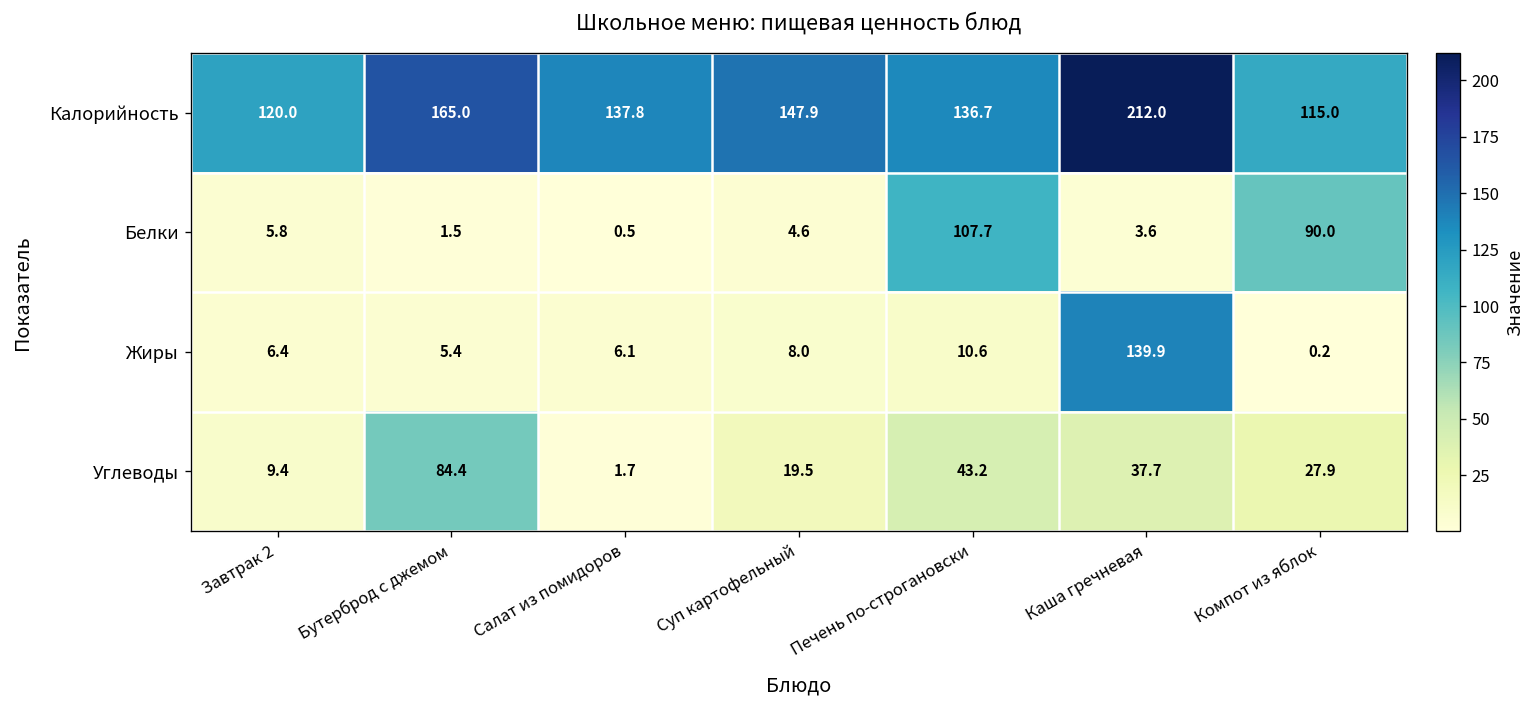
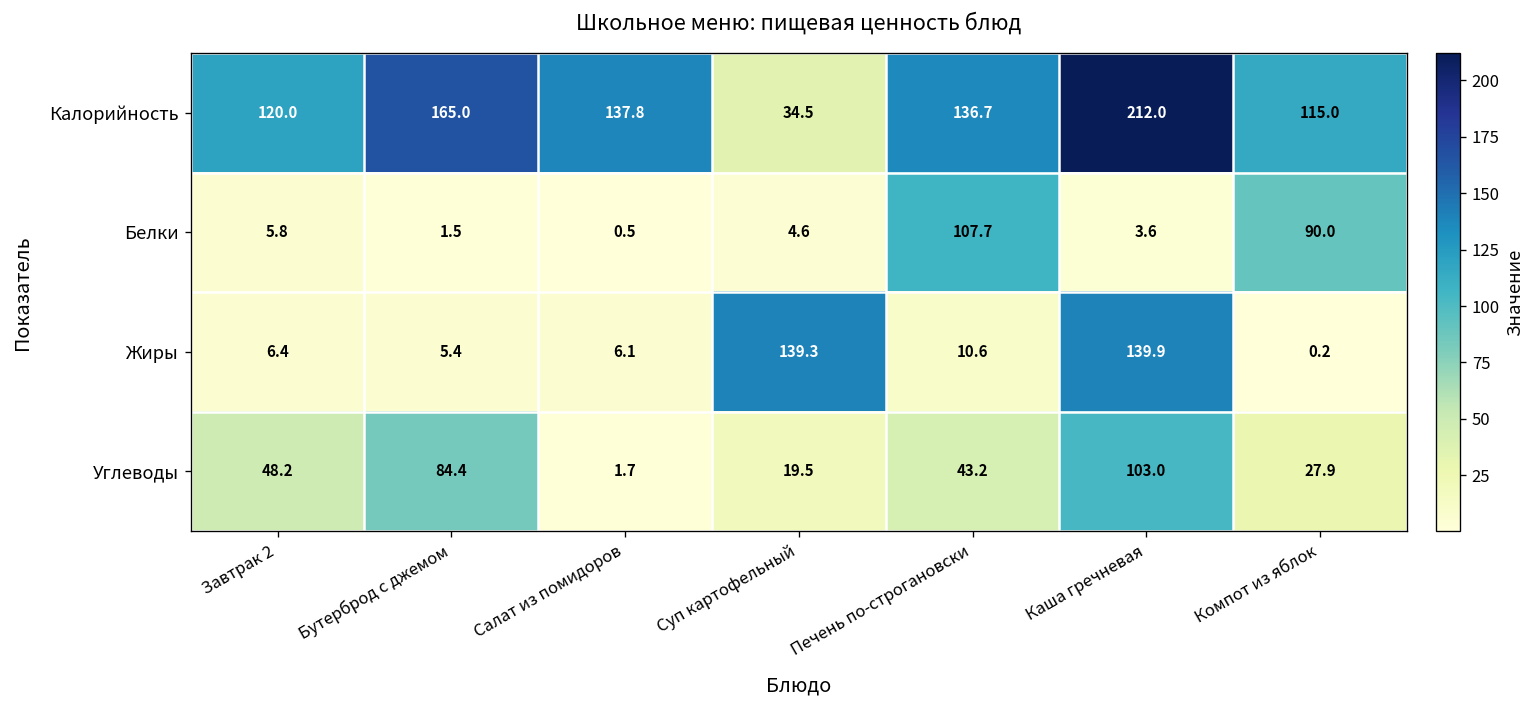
Калорийность, Суп картофельный: 147.9 -> 34.5
Жиры, Суп картофельный: 8.0 -> 139.3
Углеводы, Завтрак 2: 9.4 -> 48.2
Углеводы, Каша гречневая: 37.7 -> 103.0
